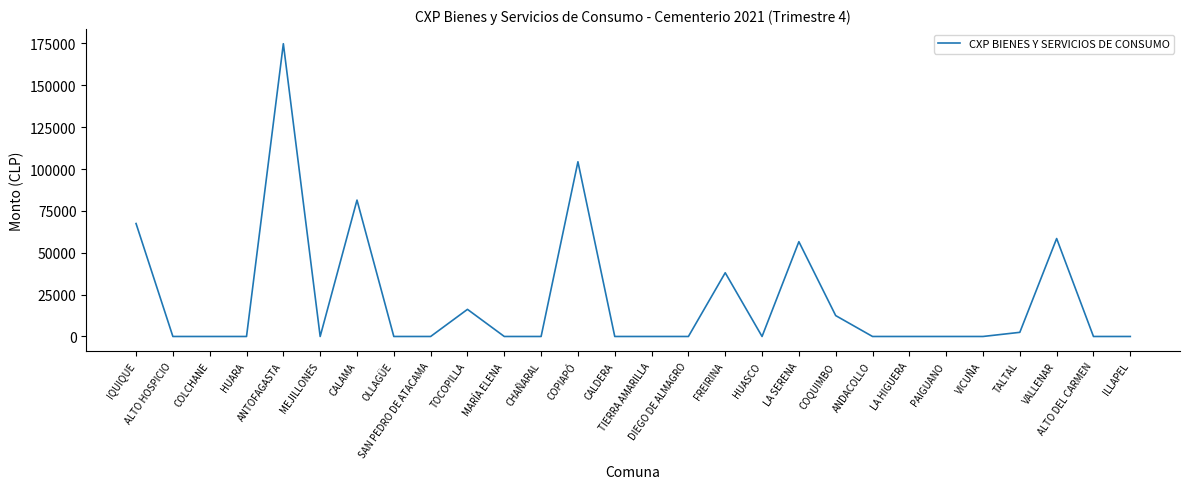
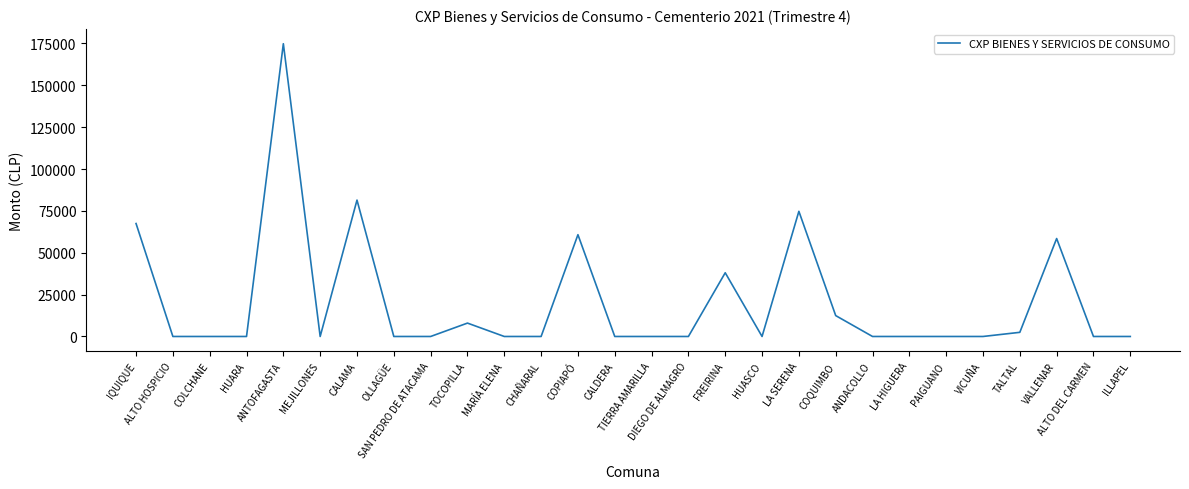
TOCOPILLA: 16000 -> 8000
COPIAPÓ: 104000 -> 61000
LA SERENA: 57000 -> 75000
